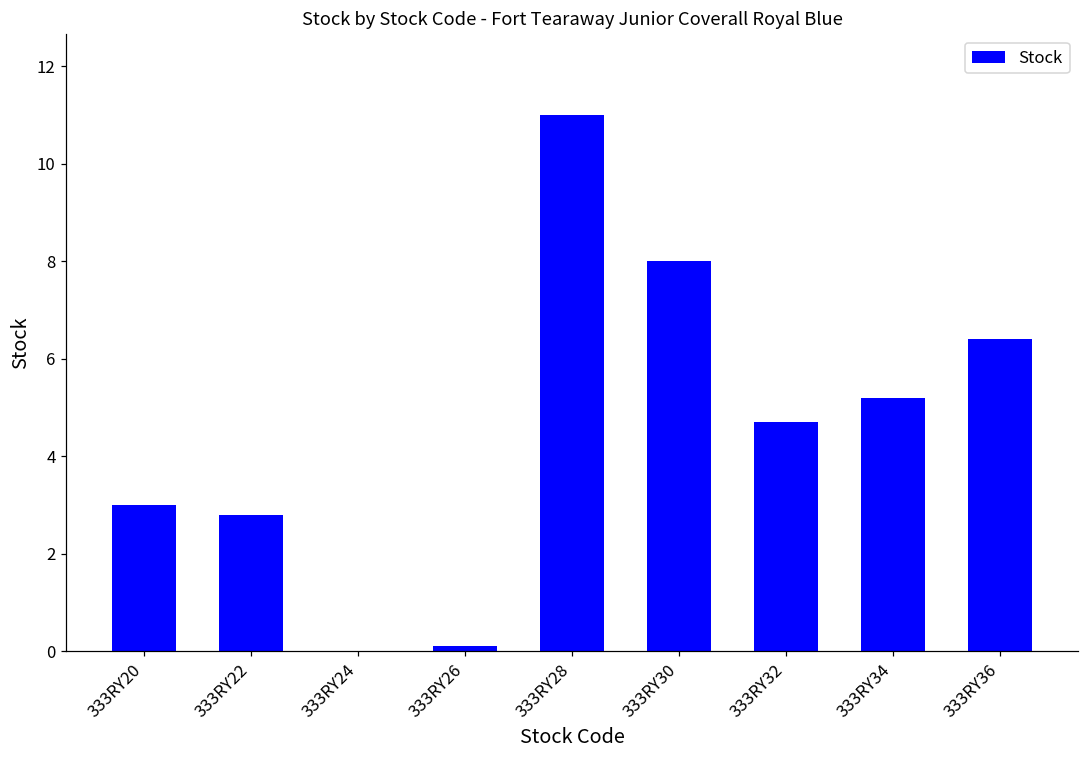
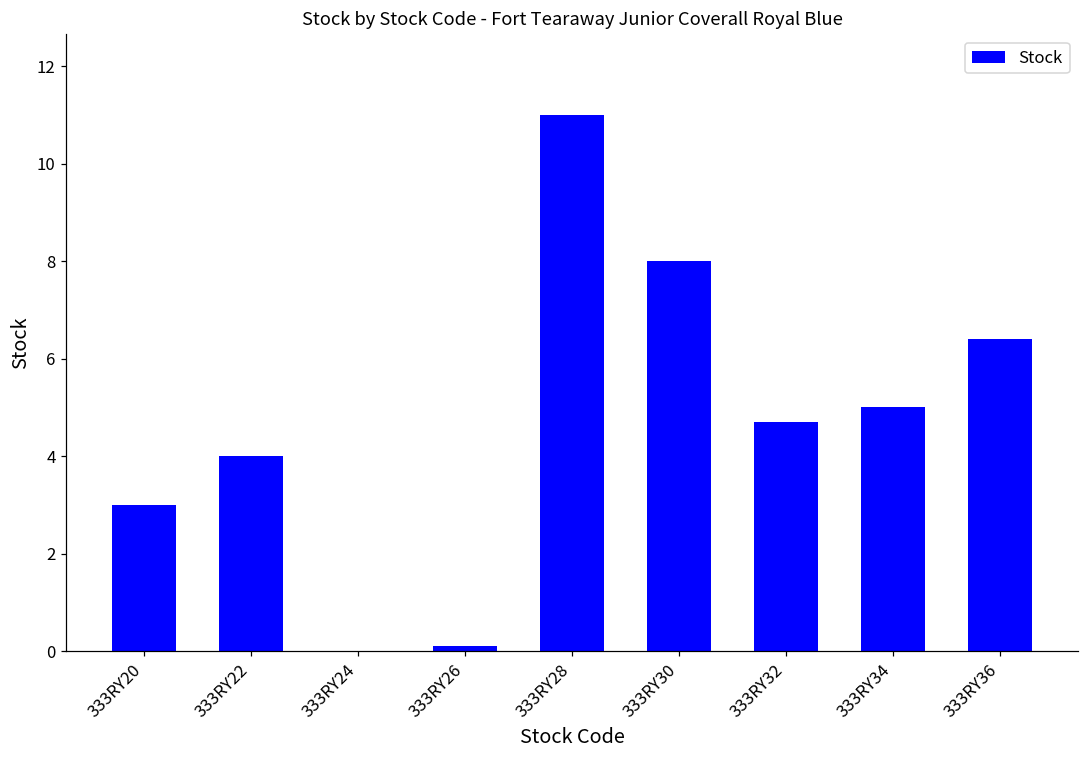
333RY22: 2.8 -> 4.0
333RY34: 5.2 -> 5.0
